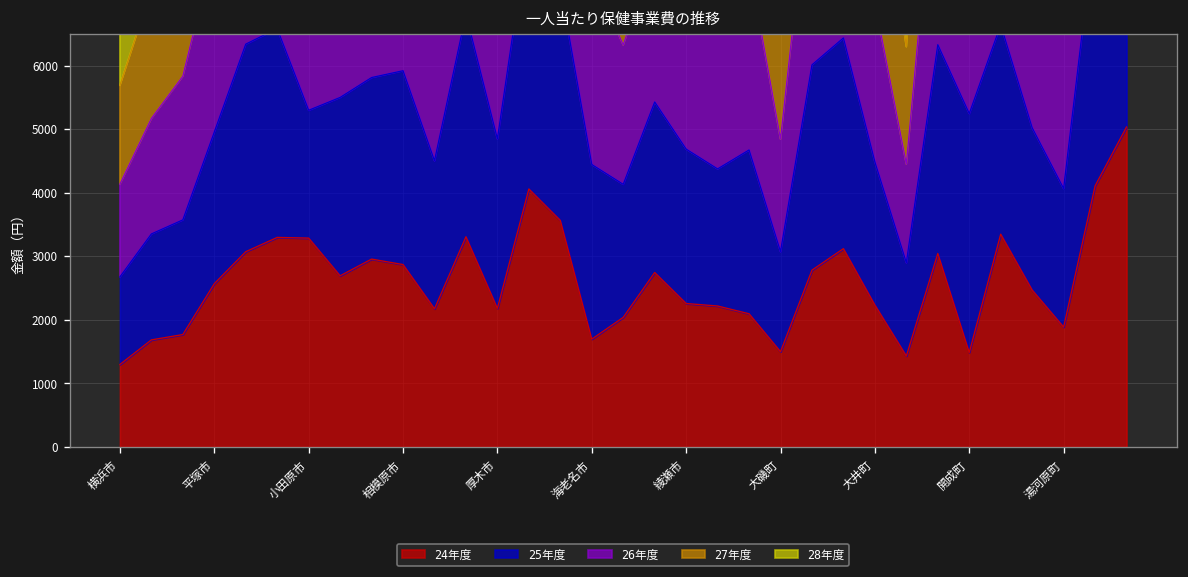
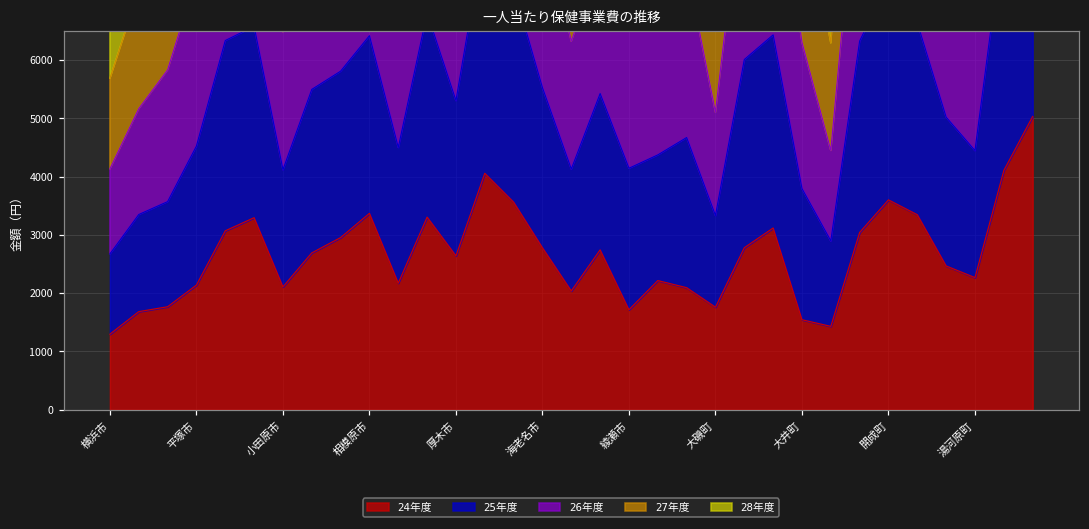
24年度, 平塚市: 2600 -> 2100
24年度, 小田原市: 3300 -> 2100
24年度, 相模原市: 2900 -> 3400
24年度, 厚木市: 2200 -> 2600
24年度, 海老名市: 1700 -> 2800
24年度, 綾瀬市: 2300 -> 1700
24年度, 大磯町: 1500 -> 1800
24年度, 大井町: 2200 -> 1500
24年度, 開成町: 1500 -> 3600
24年度, 湯河原町: 1900 -> 2300
